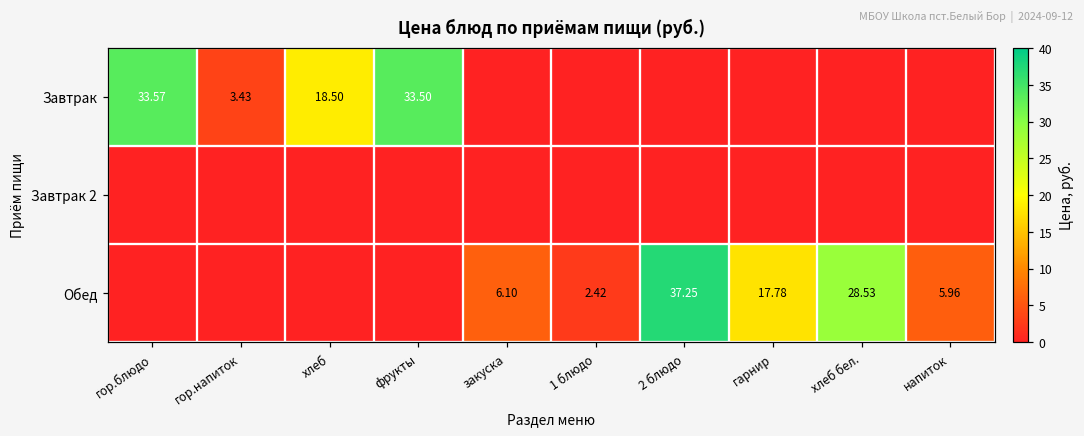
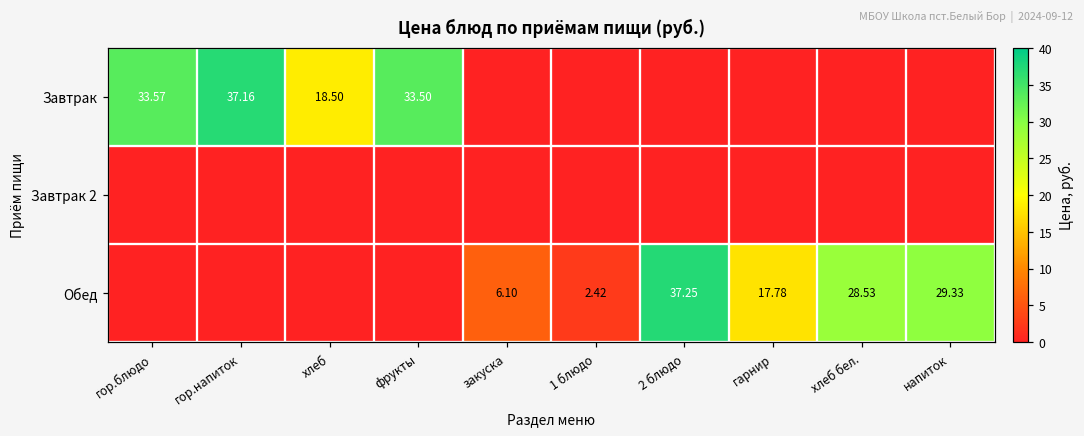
Завтрак, гор.напиток: 3.43 -> 37.16
Обед, напиток: 5.96 -> 29.33
